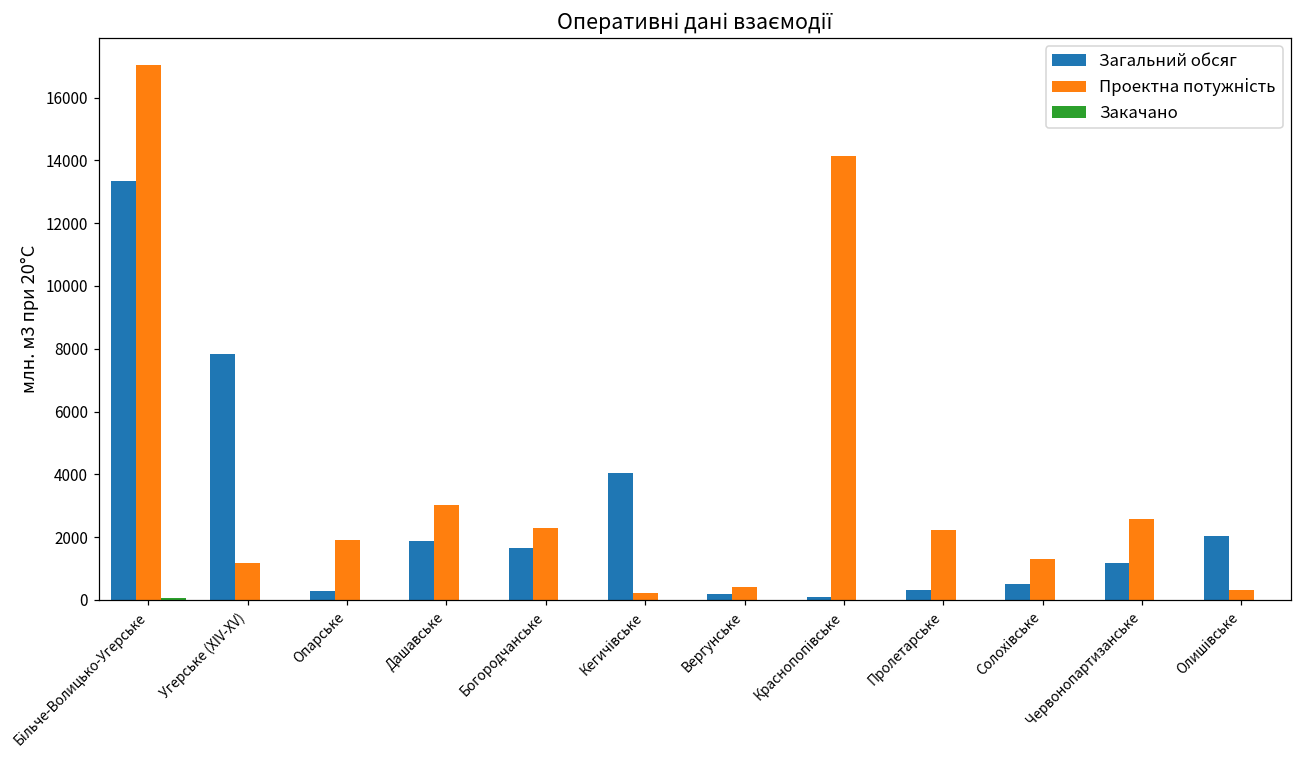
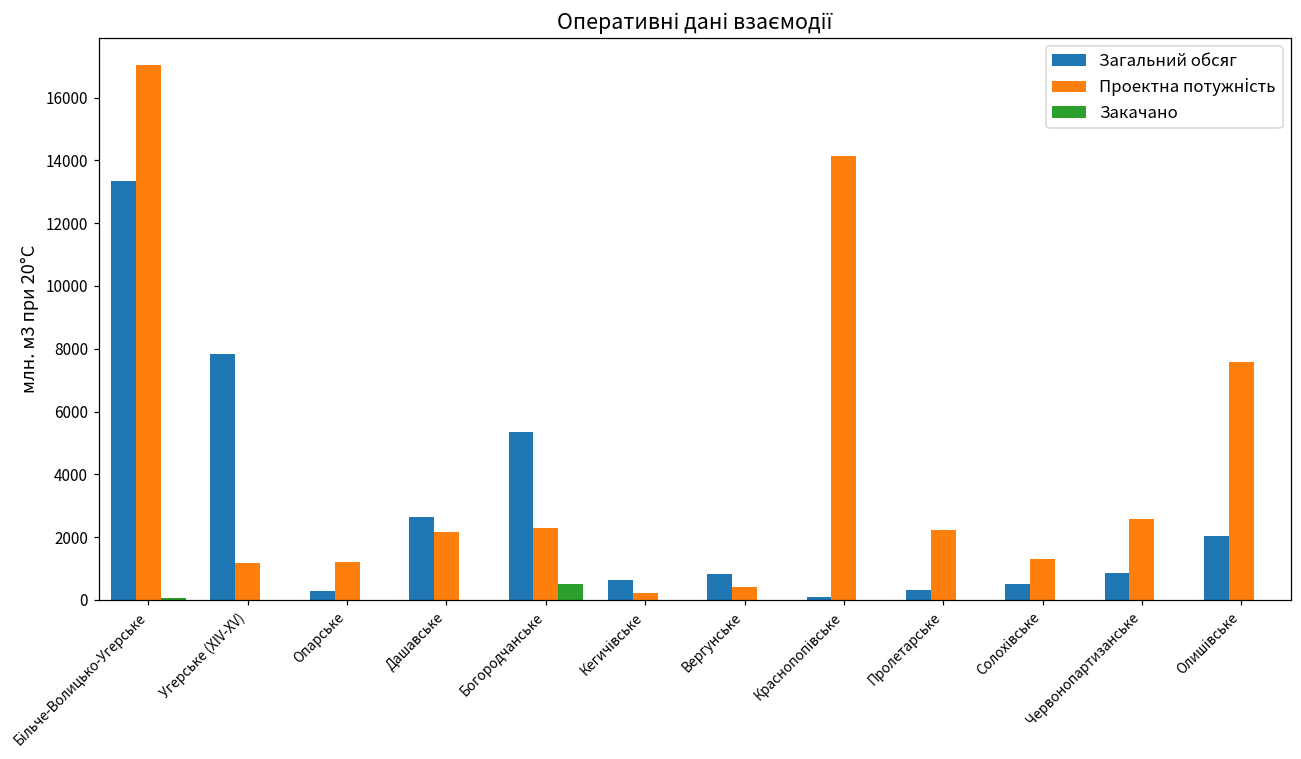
Проектна потужність, Опарське: 1900 -> 1200
Загальний обсяг, Дашавське: 1900 -> 2600
Проектна потужність, Дашавське: 3000 -> 2200
Загальний обсяг, Богородчанське: 1700 -> 5300
Закачано, Богородчанське: 0 -> 500
Загальний обсяг, Кегичівське: 4000 -> 600
Загальний обсяг, Вергунське: 200 -> 800
Загальний обсяг, Червонопартизанське: 1200 -> 900
Проектна потужність, Олишівське: 300 -> 7600
